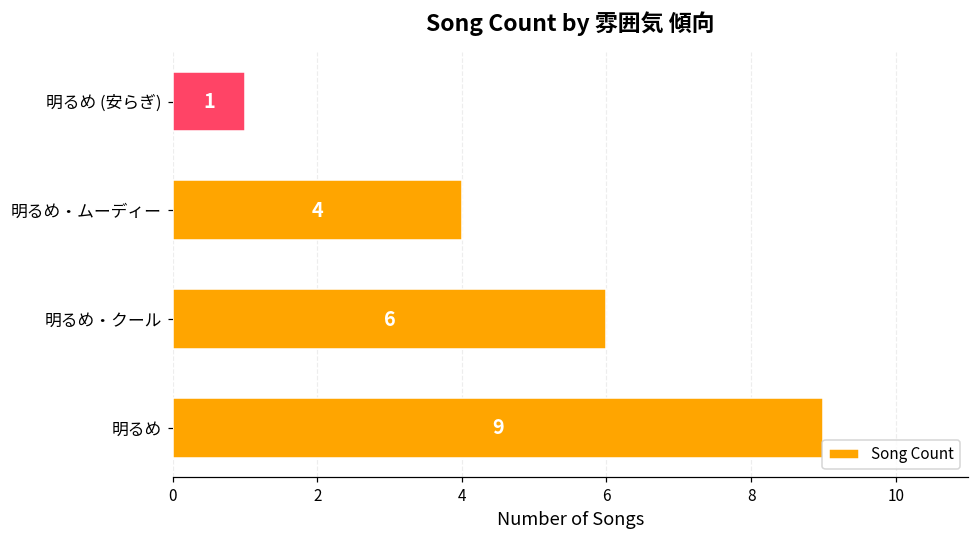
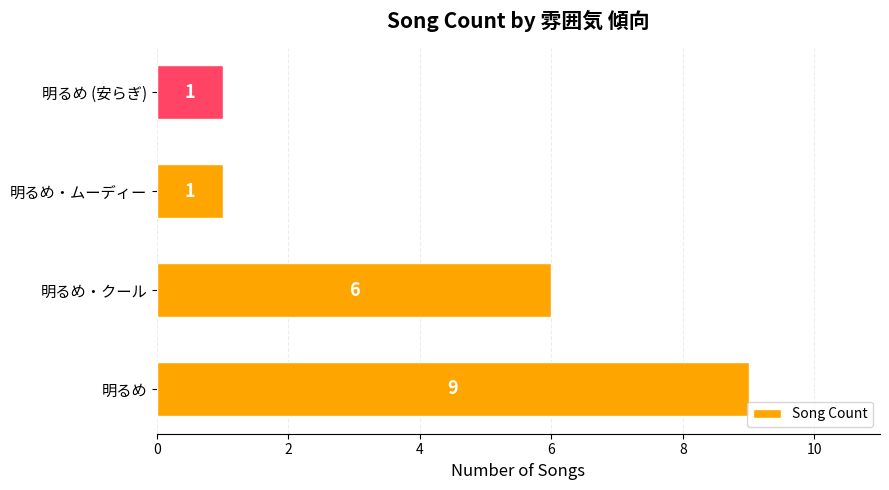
明るめ・ムーディー: 4 -> 1
